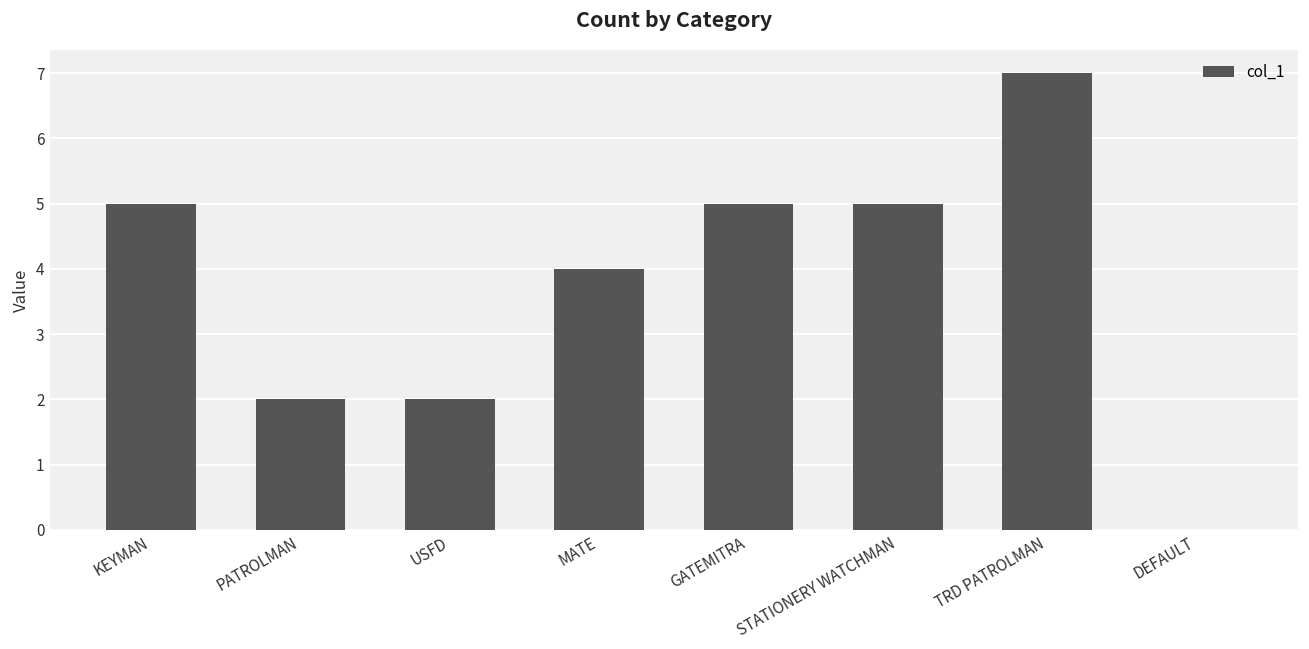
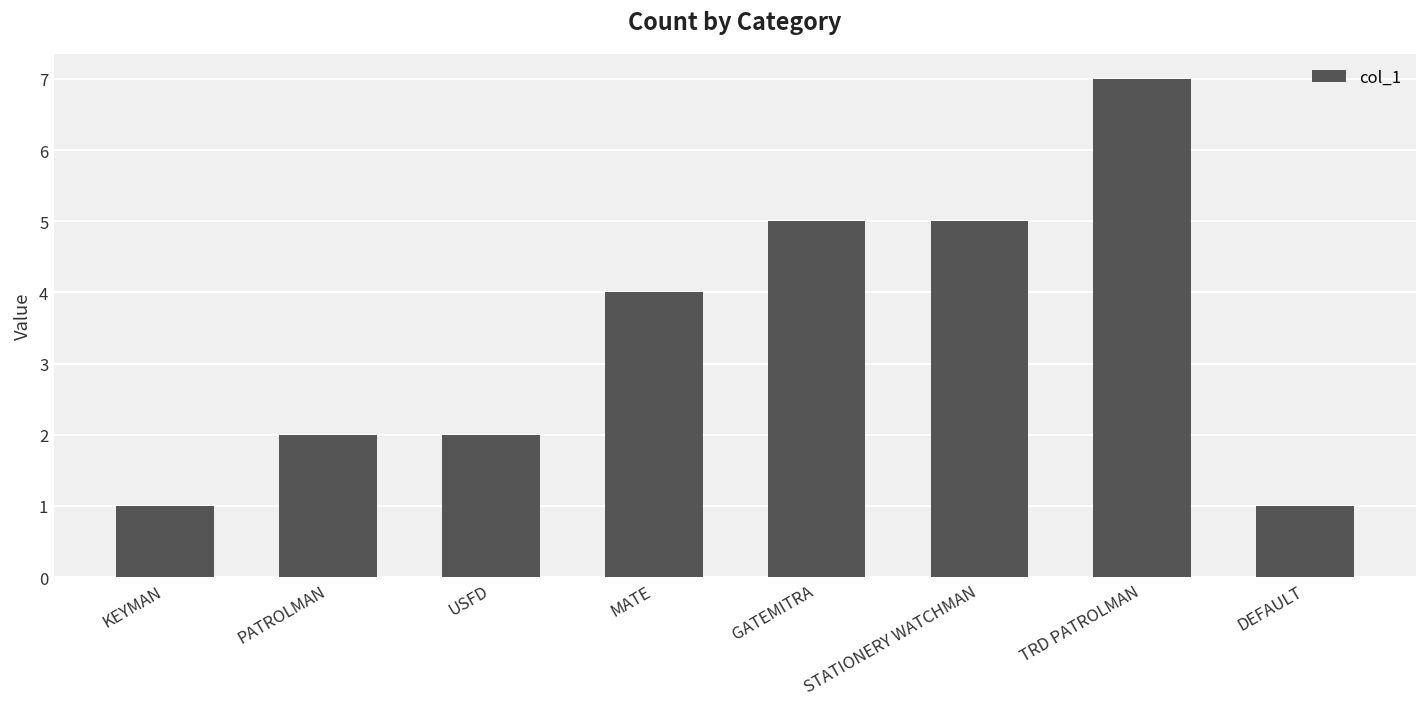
KEYMAN: 5 -> 1
DEFAULT: 0 -> 1
